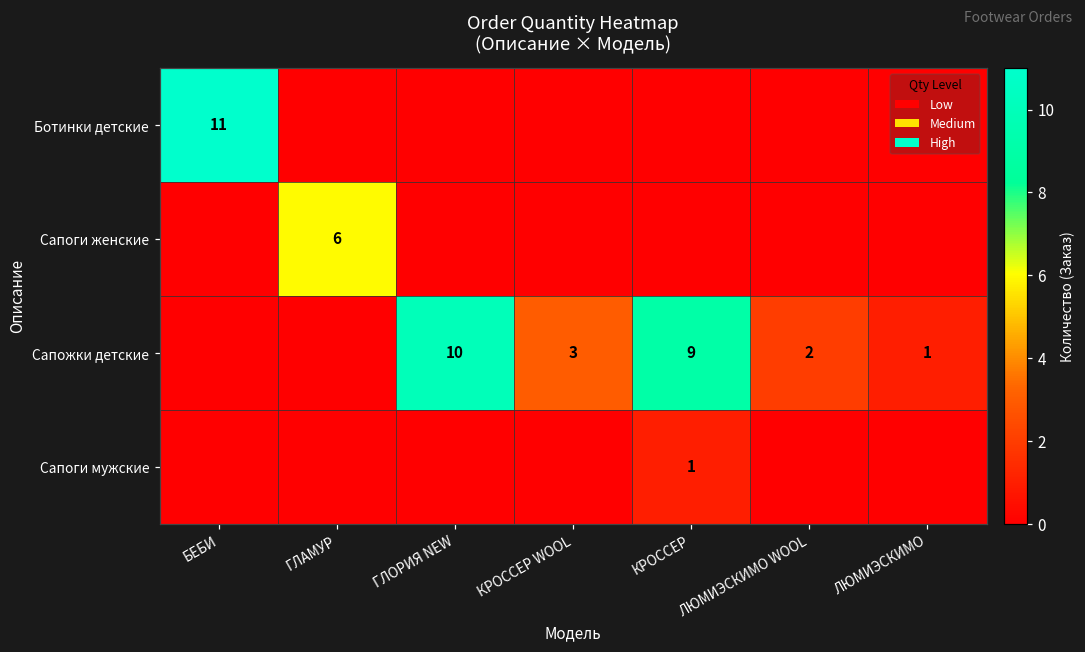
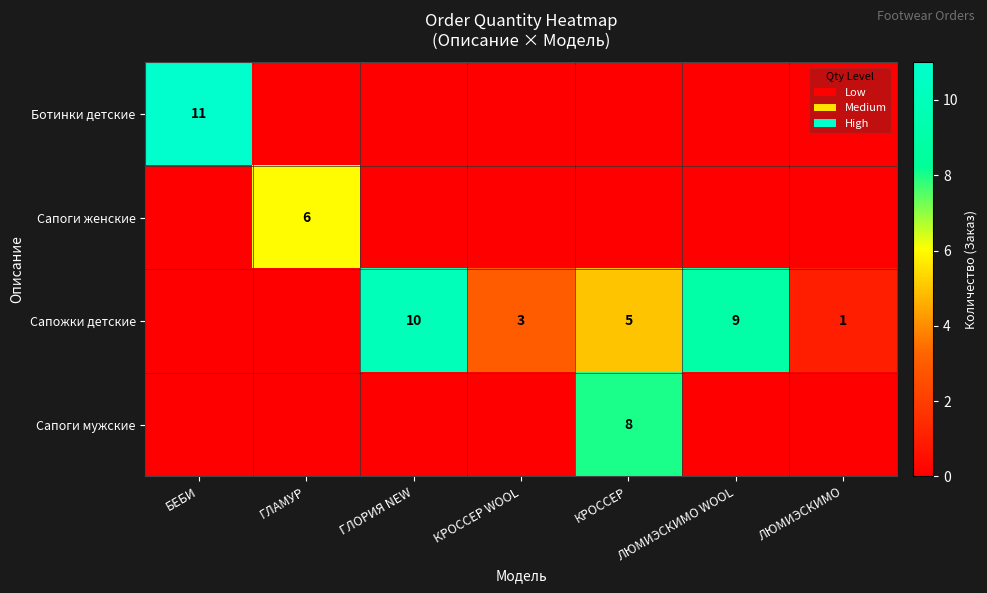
Сапожки детские, КРОССЕР: 9 -> 5
Сапожки детские, ЛЮМИЭСКИМО WOOL: 2 -> 9
Сапоги мужские, КРОССЕР: 1 -> 8
